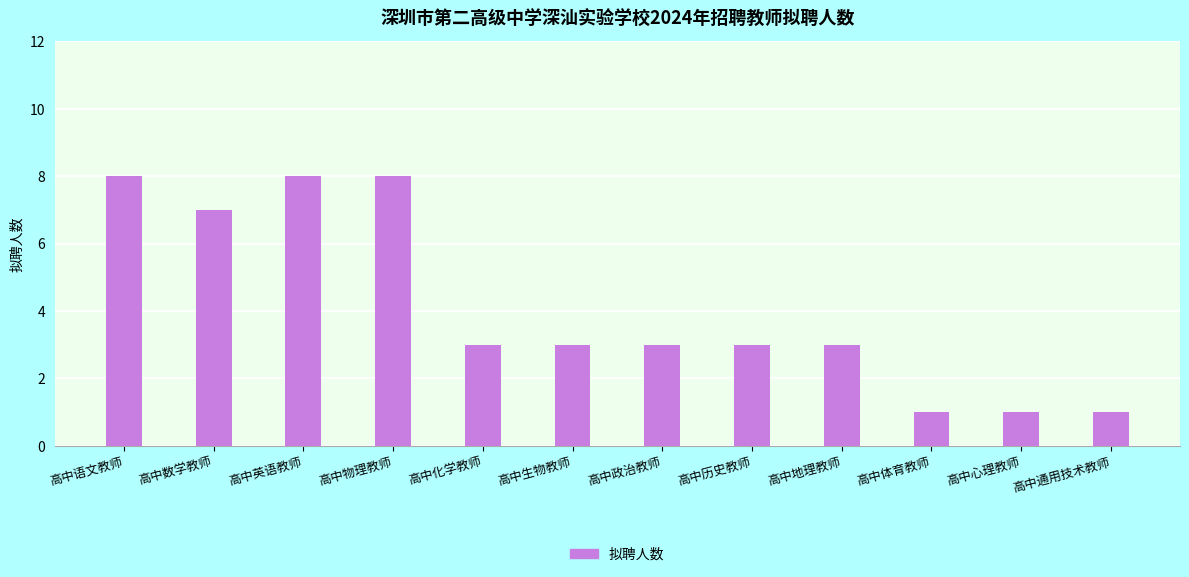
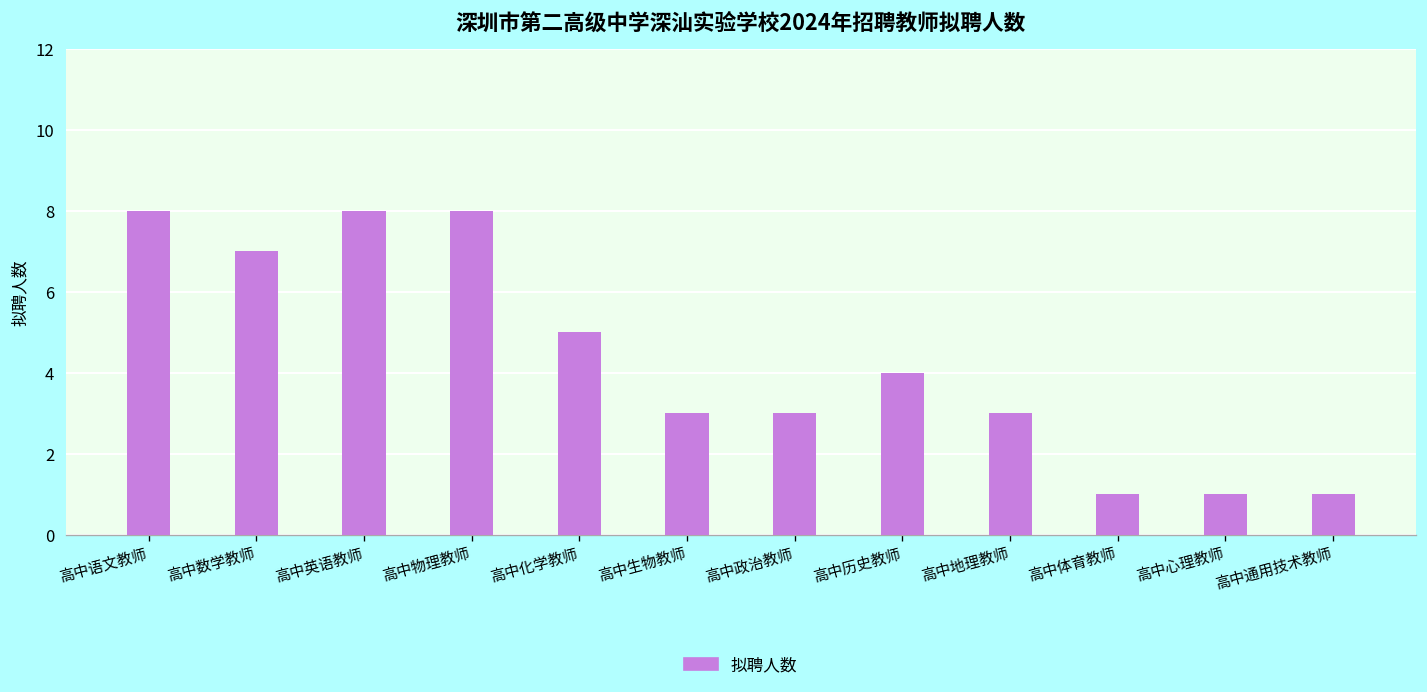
高中化学教师: 3 -> 5
高中历史教师: 3 -> 4
